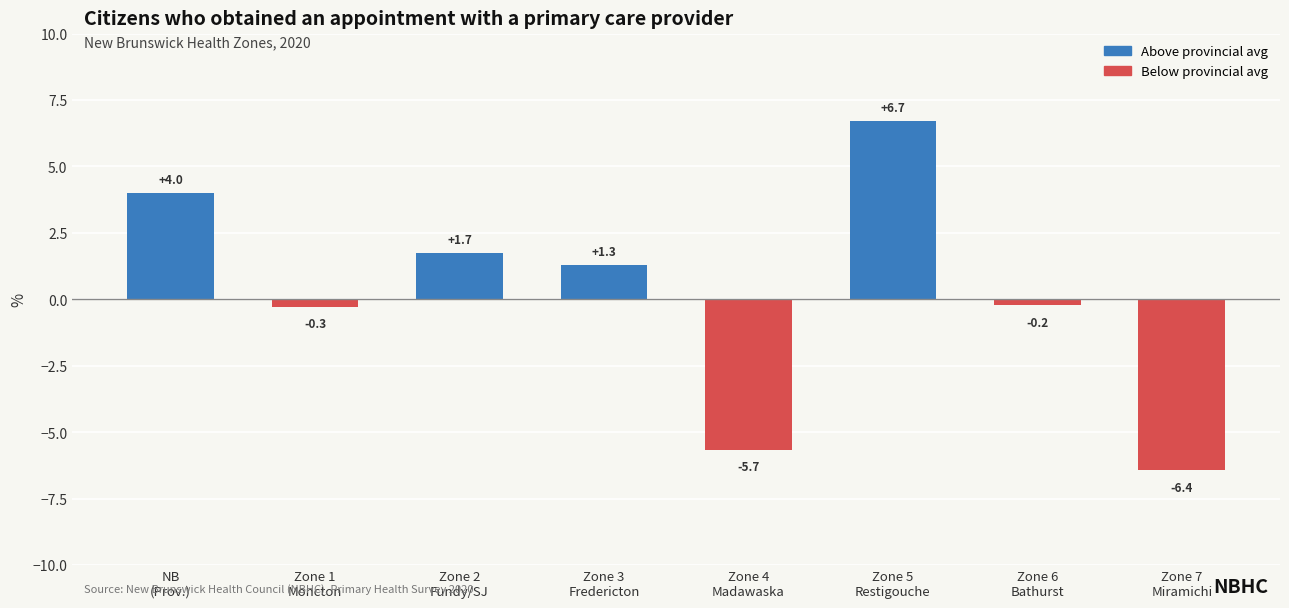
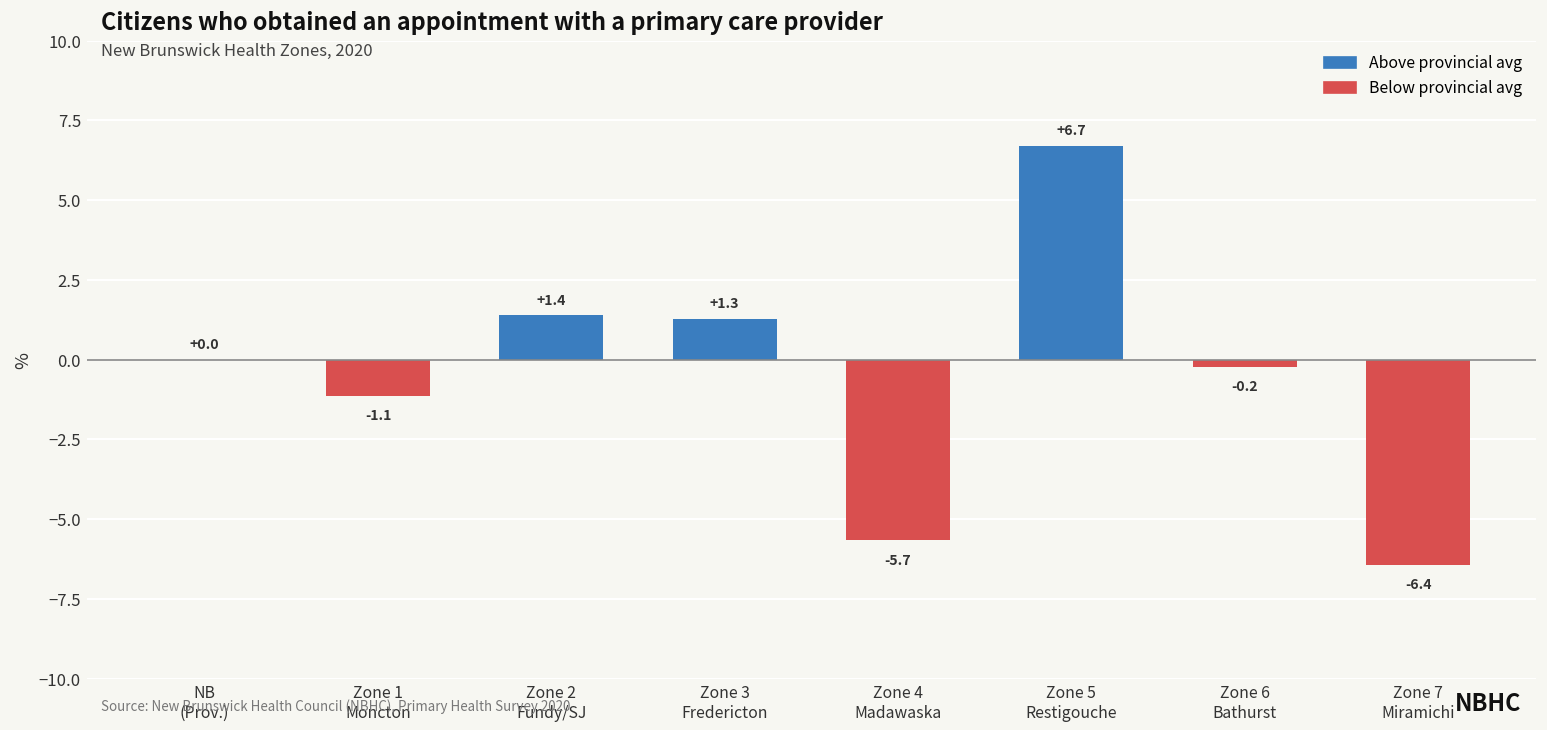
NB (Prov.): +4.0 -> +0.0
Zone 1 Moncton: -0.3 -> -1.1
Zone 2 Fundy/SJ: +1.7 -> +1.4
